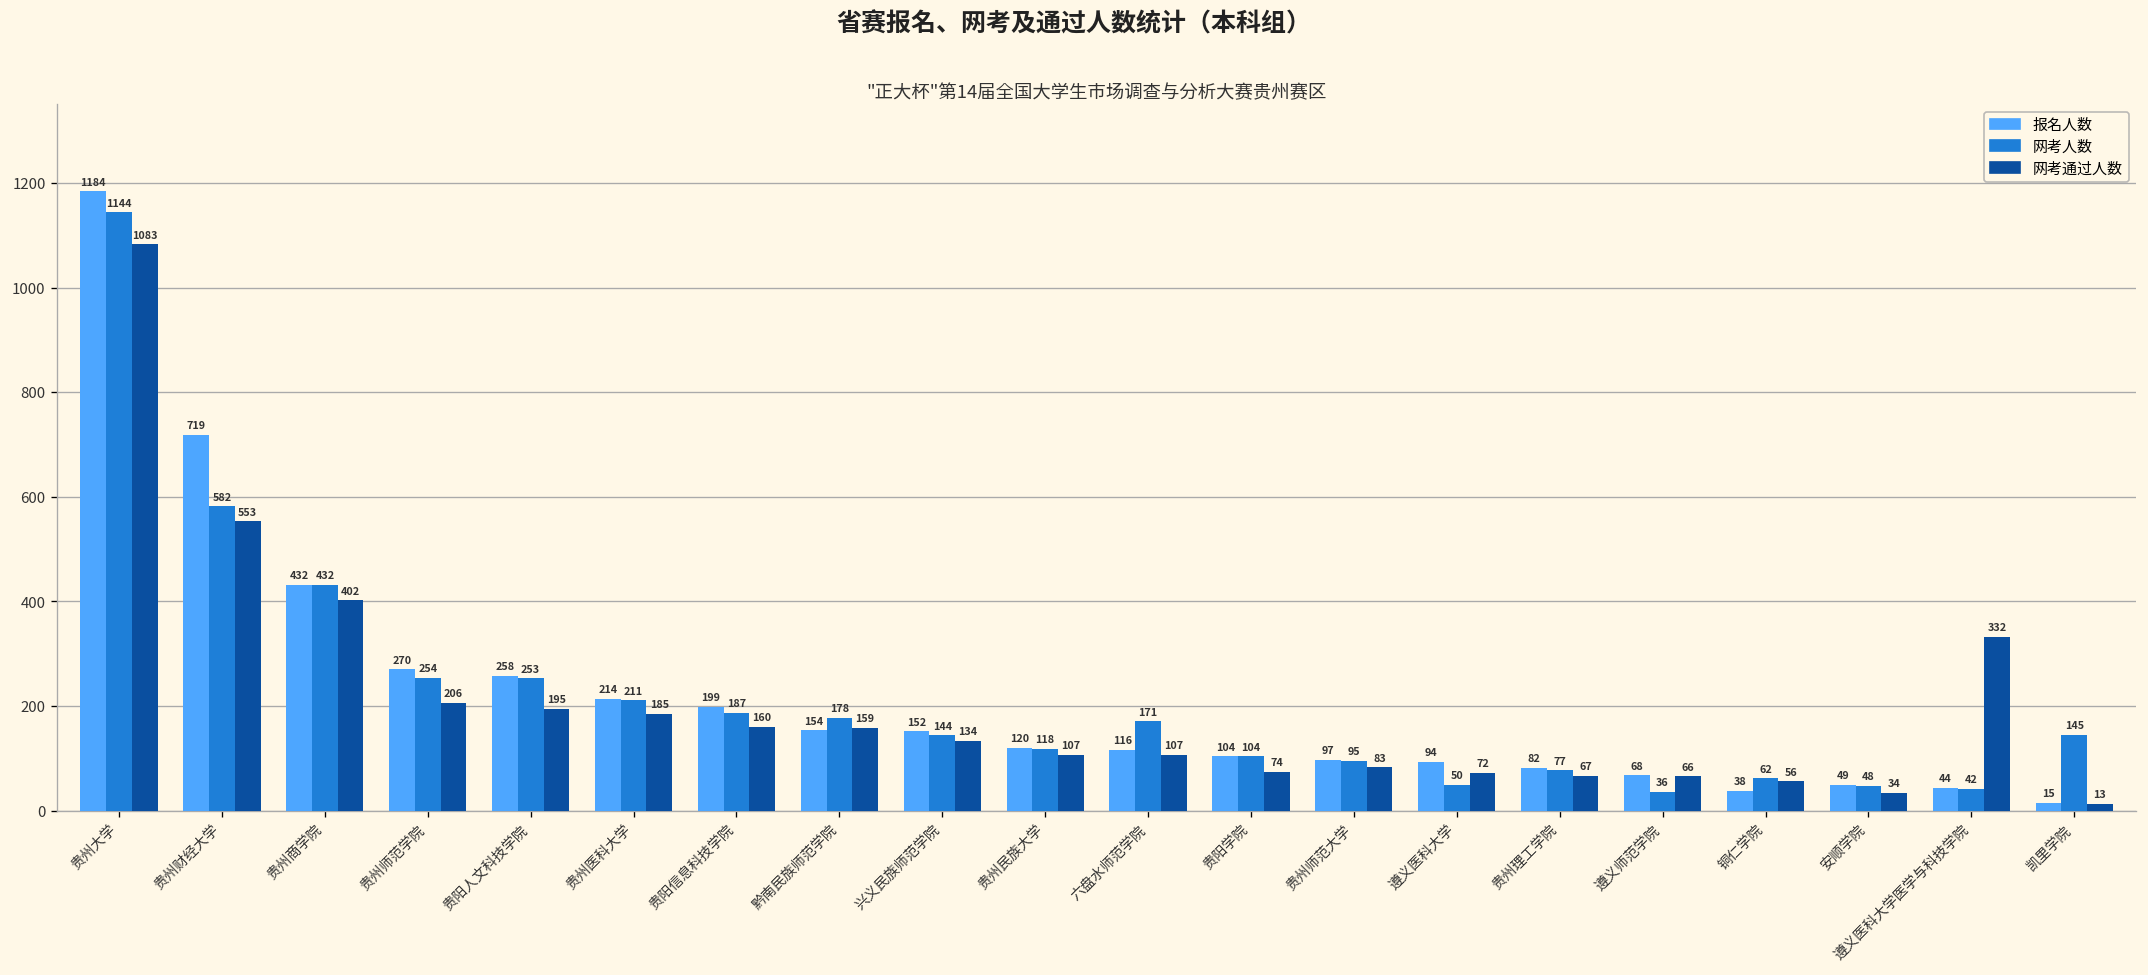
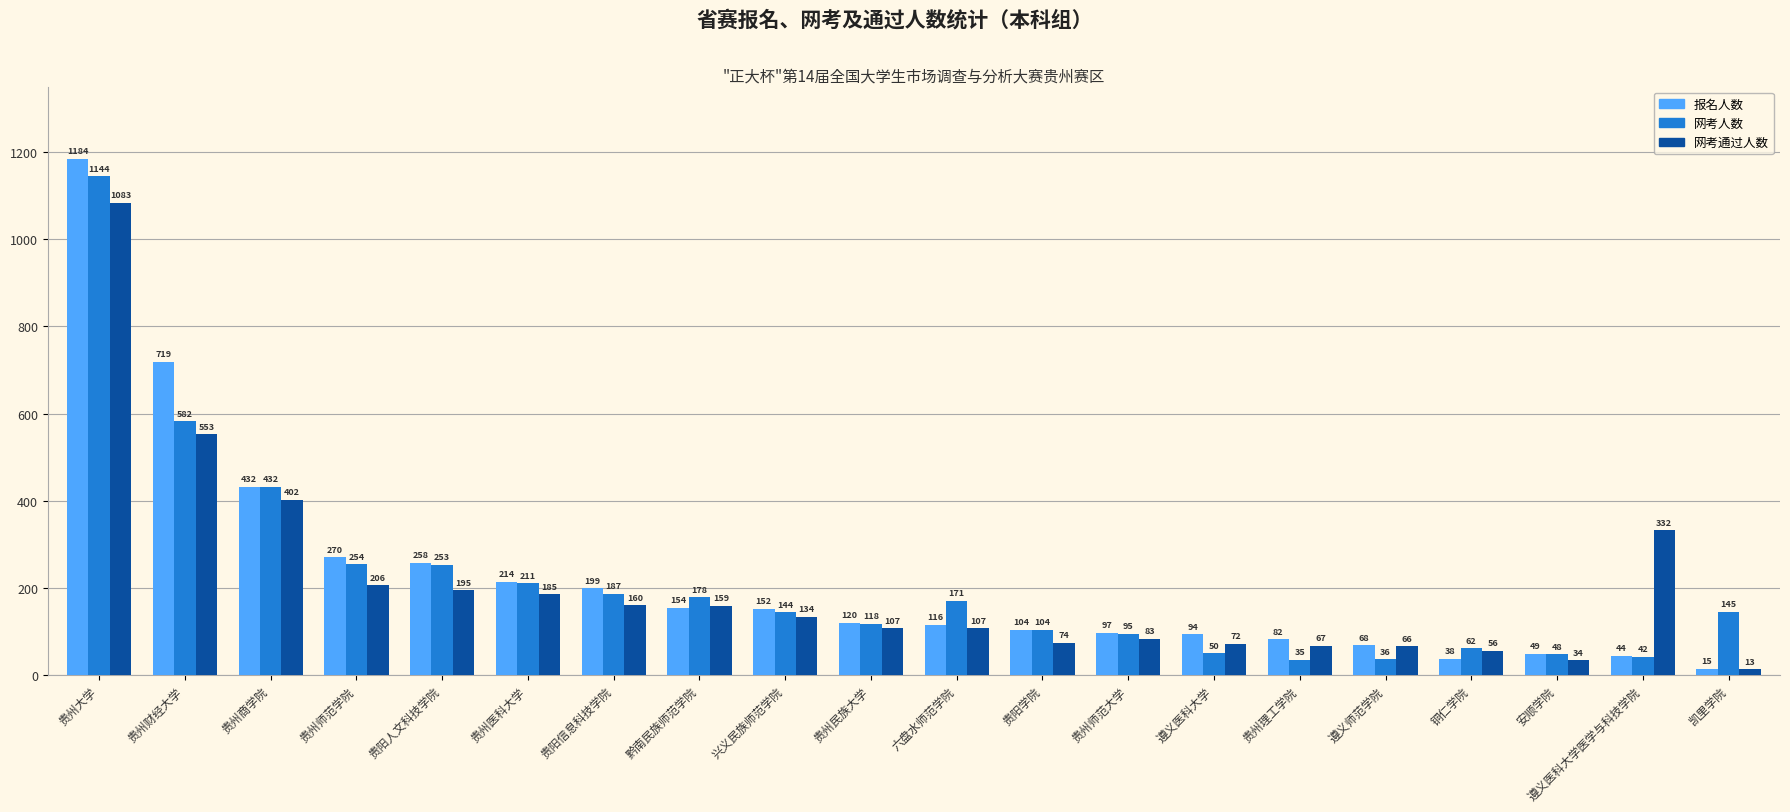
网考人数, 贵州理工学院: 77 -> 35
